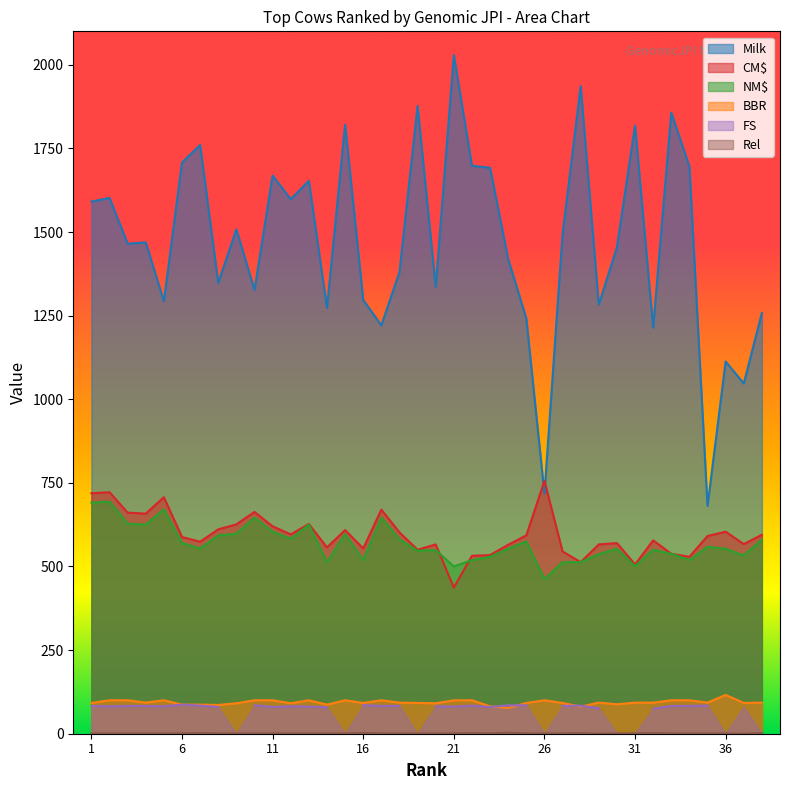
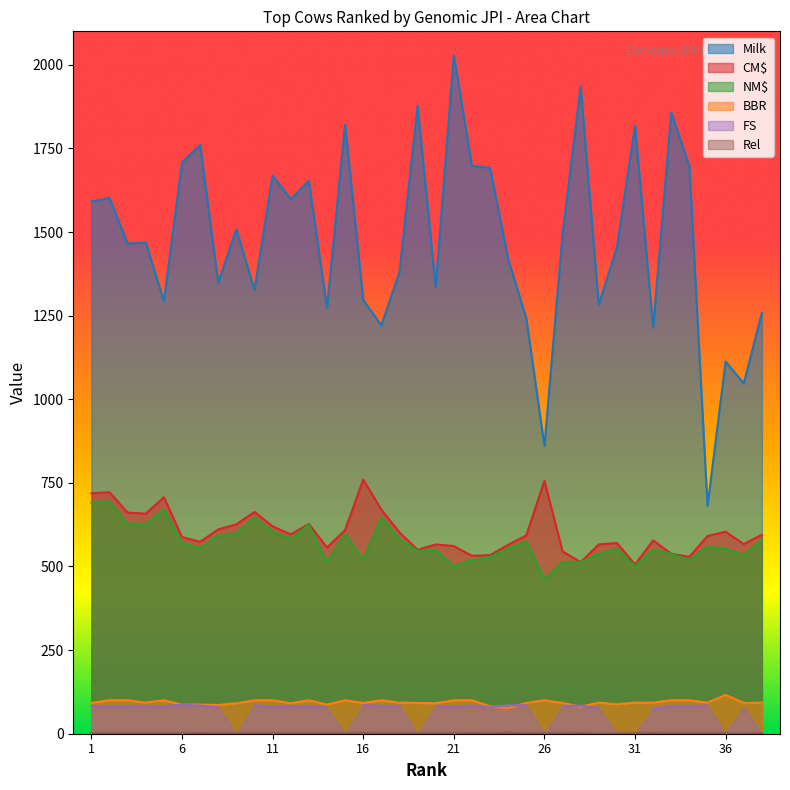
CM$, 16: 550 -> 760
CM$, 21: 440 -> 560
Milk, 26: 720 -> 860
